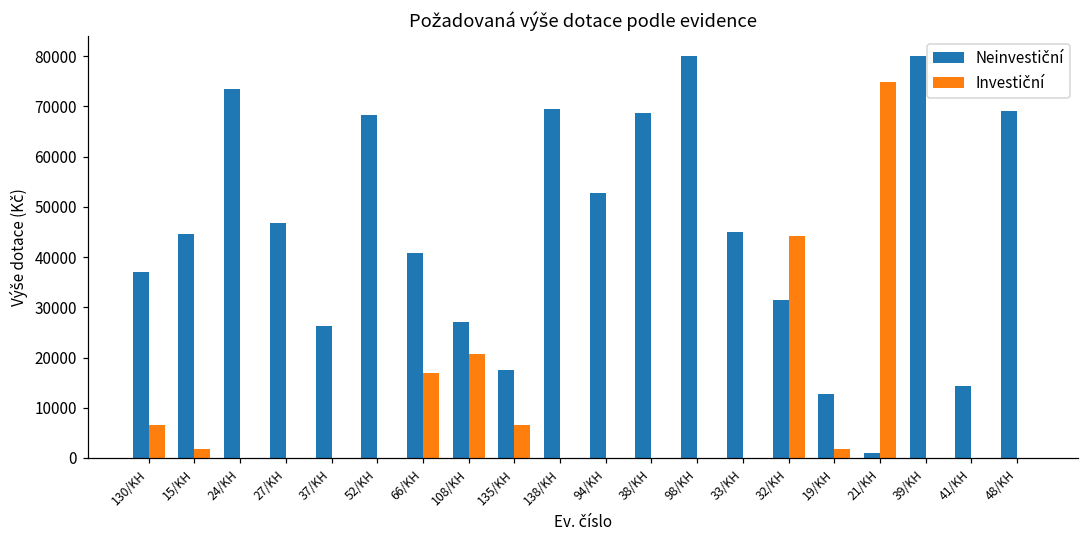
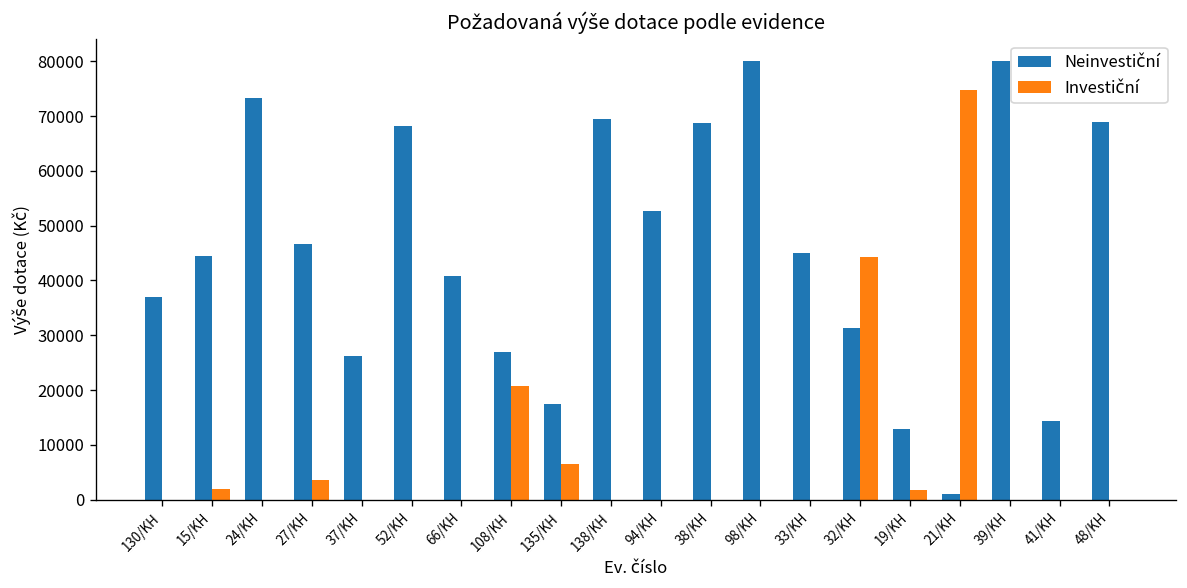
Investiční, 130/KH: 7000 -> 0
Investiční, 27/KH: 0 -> 4000
Investiční, 66/KH: 17000 -> 0
